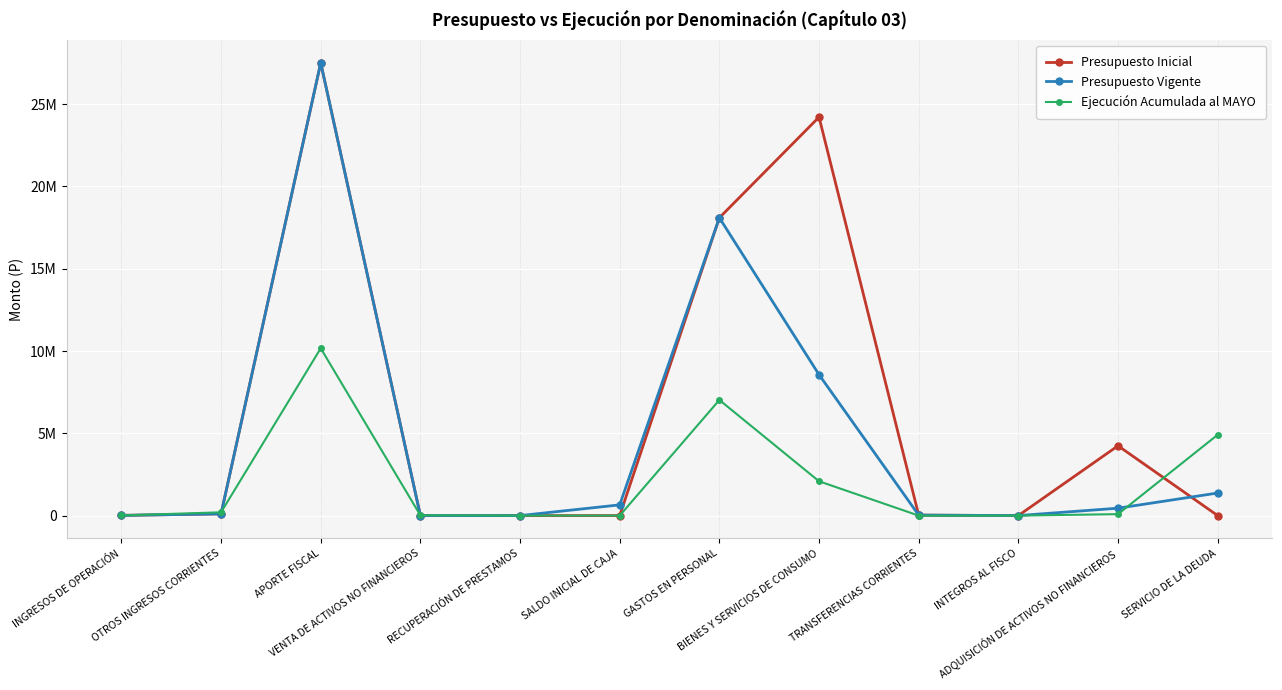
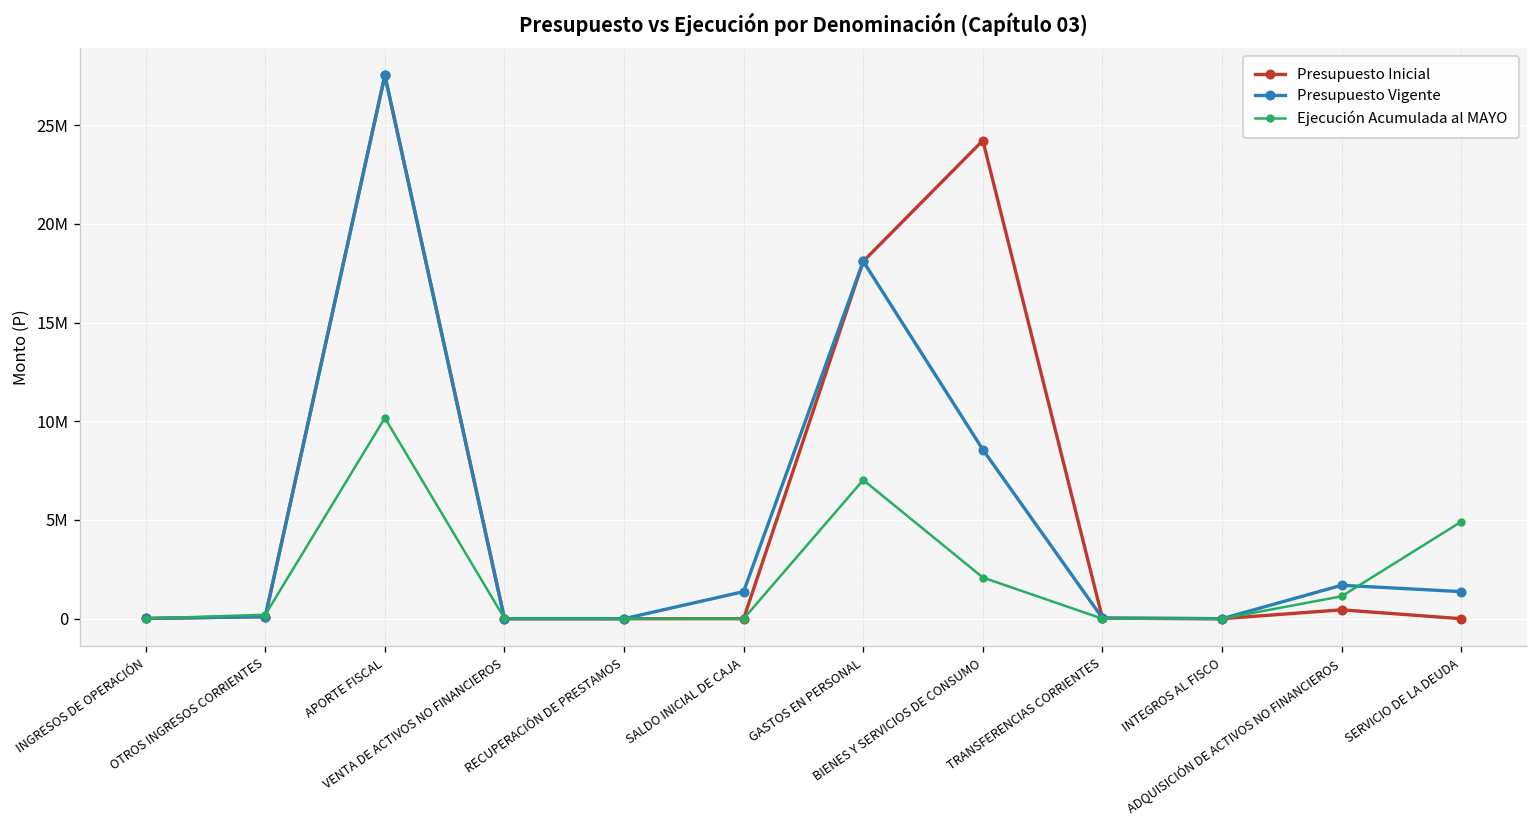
Presupuesto Vigente, SALDO INICIAL DE CAJA: 700000 -> 1400000
Presupuesto Inicial, ADQUISICIÓN DE ACTIVOS NO FINANCIEROS: 4200000 -> 500000
Presupuesto Vigente, ADQUISICIÓN DE ACTIVOS NO FINANCIEROS: 500000 -> 1700000
Ejecución Acumulada al MAYO, ADQUISICIÓN DE ACTIVOS NO FINANCIEROS: 100000 -> 1100000
